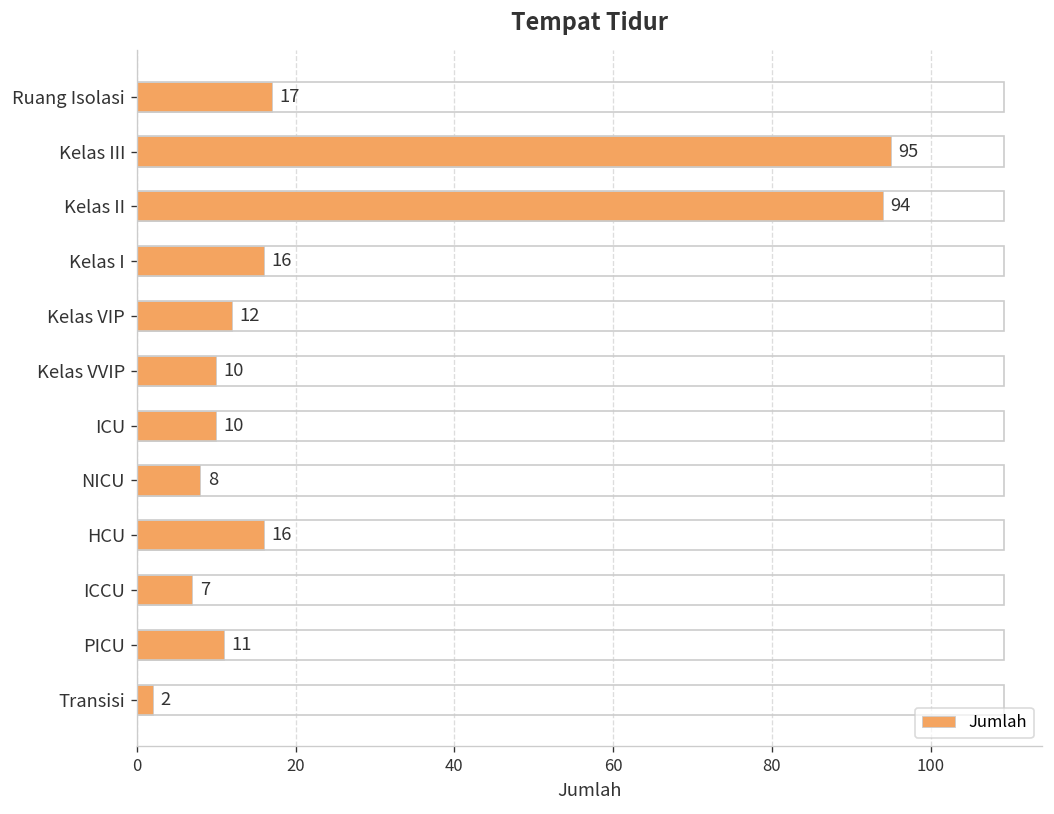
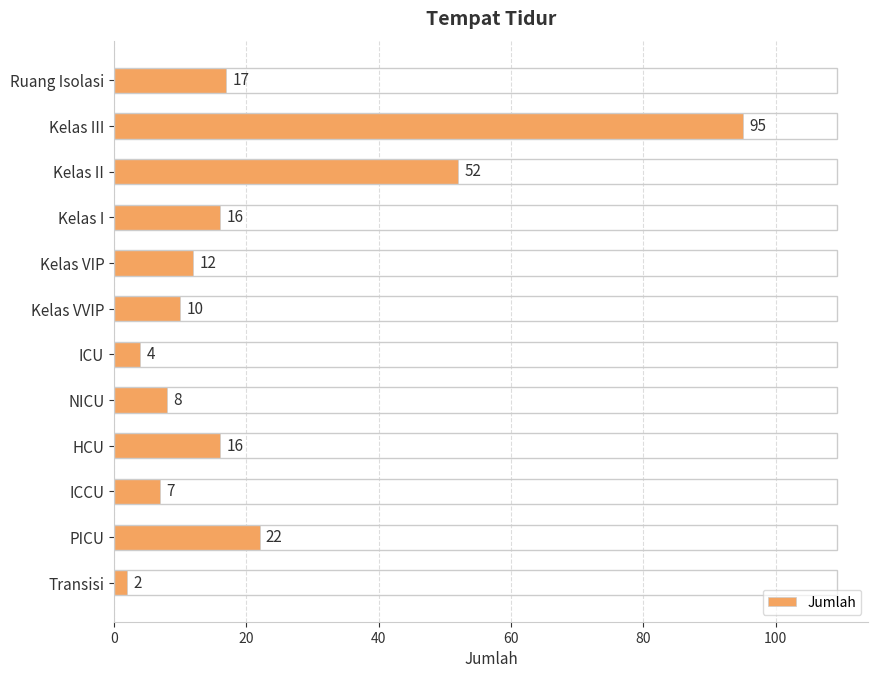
Kelas II: 94 -> 52
ICU: 10 -> 4
PICU: 11 -> 22
